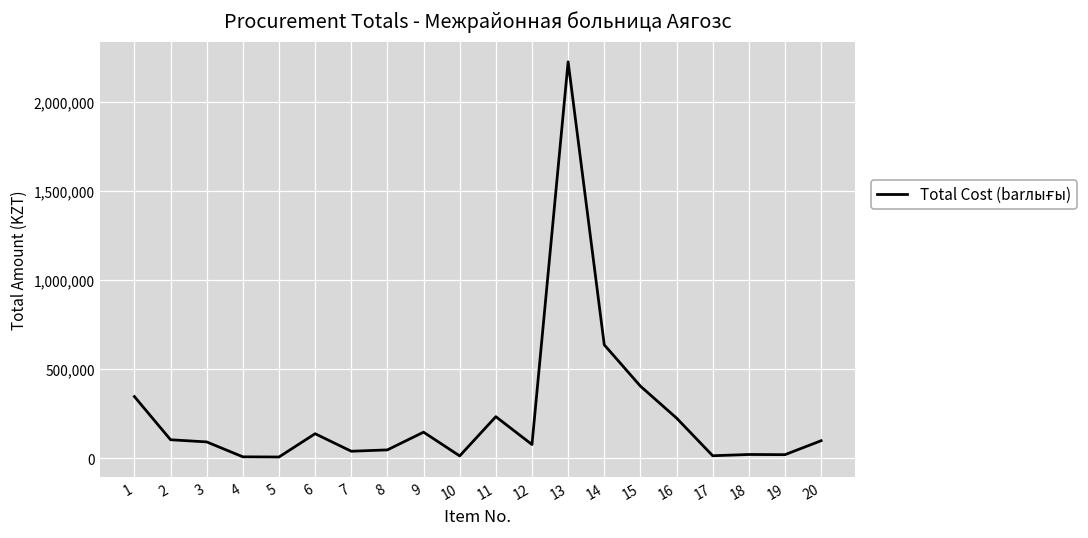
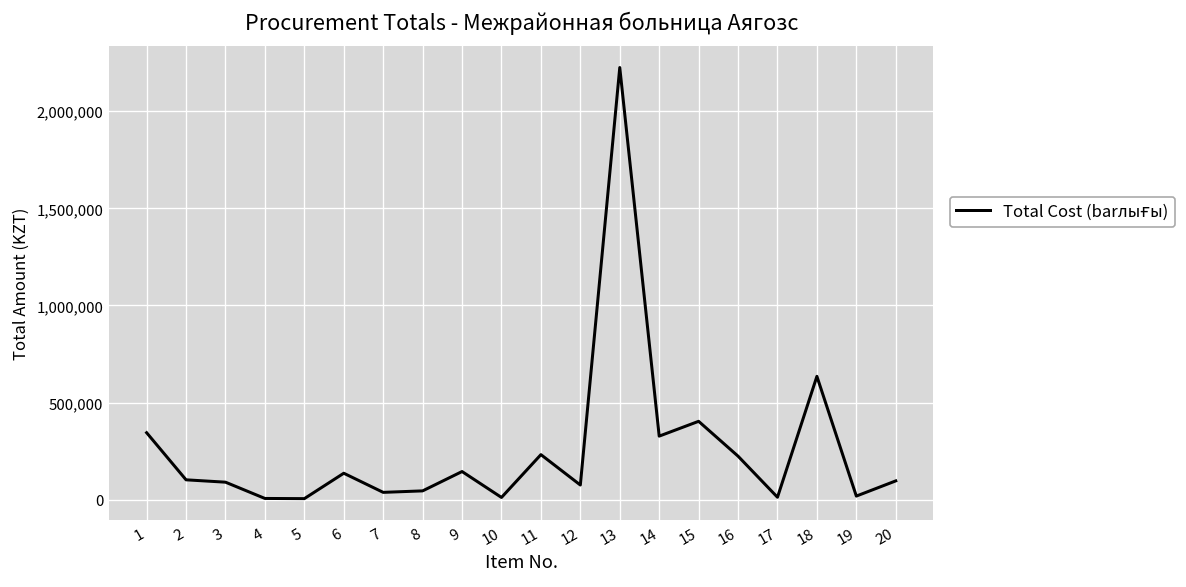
14: 640,000 -> 330,000
18: 20,000 -> 640,000
